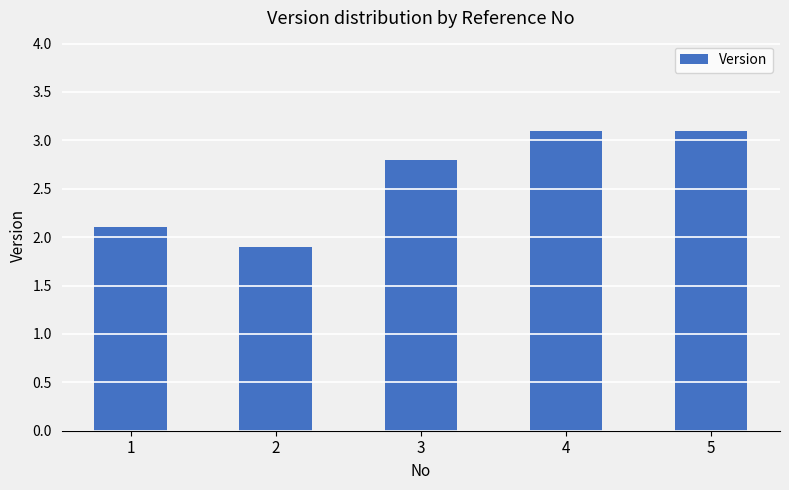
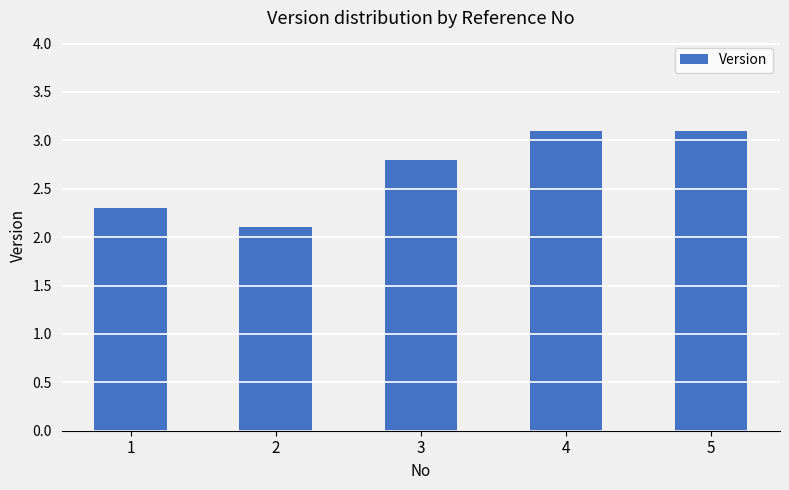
1: 2.1 -> 2.3
2: 1.9 -> 2.1
